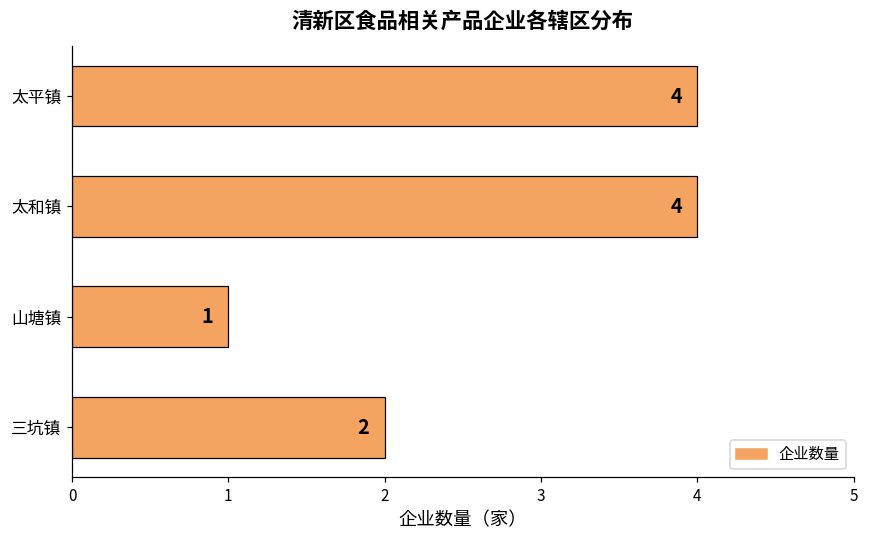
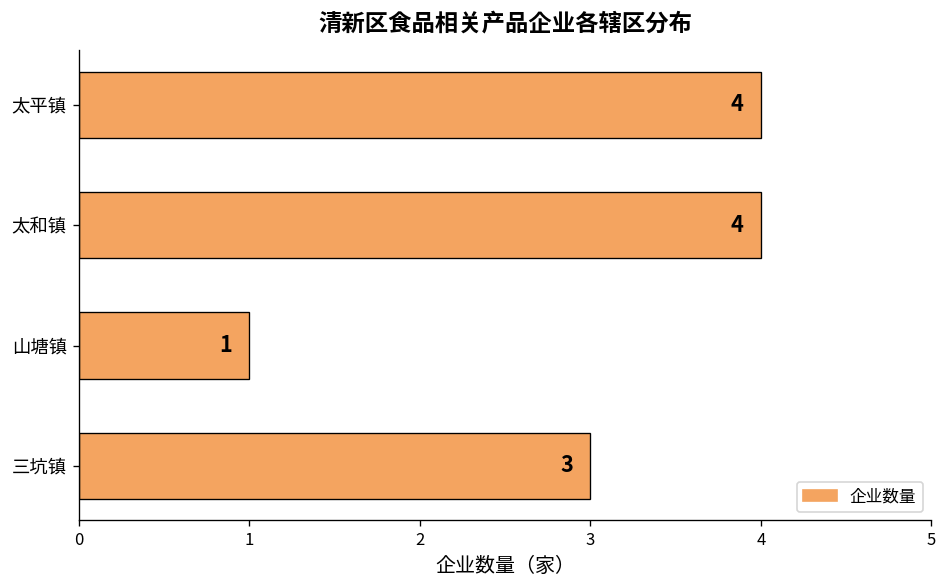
三坑镇: 2 -> 3
